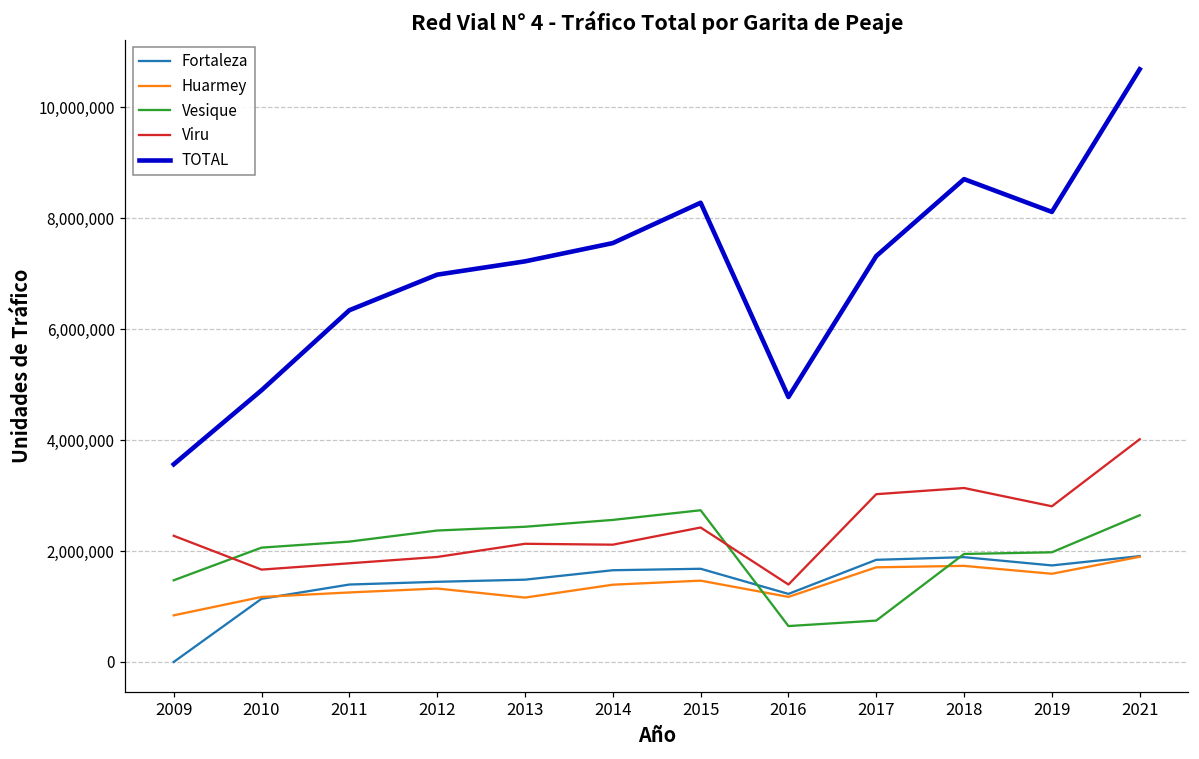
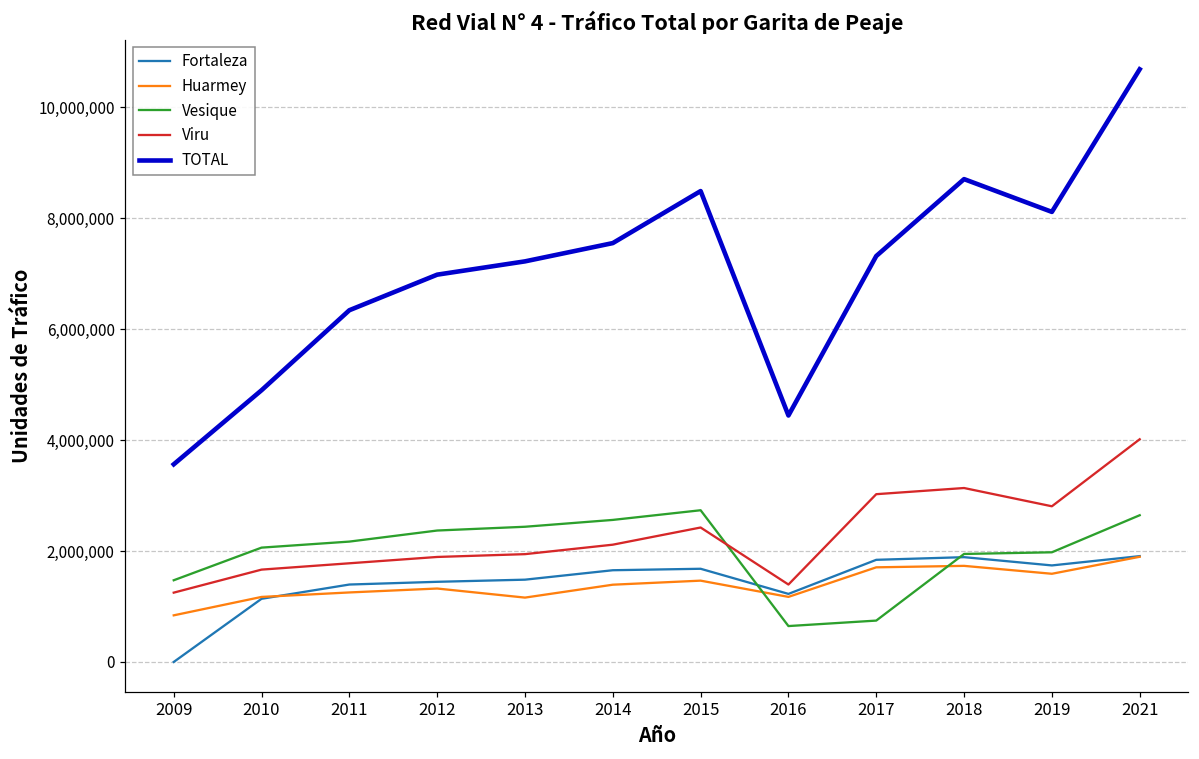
Viru, 2009: 2,300,000 -> 1,200,000
Viru, 2013: 2,100,000 -> 1,900,000
TOTAL, 2015: 8,300,000 -> 8,500,000
TOTAL, 2016: 4,800,000 -> 4,400,000
